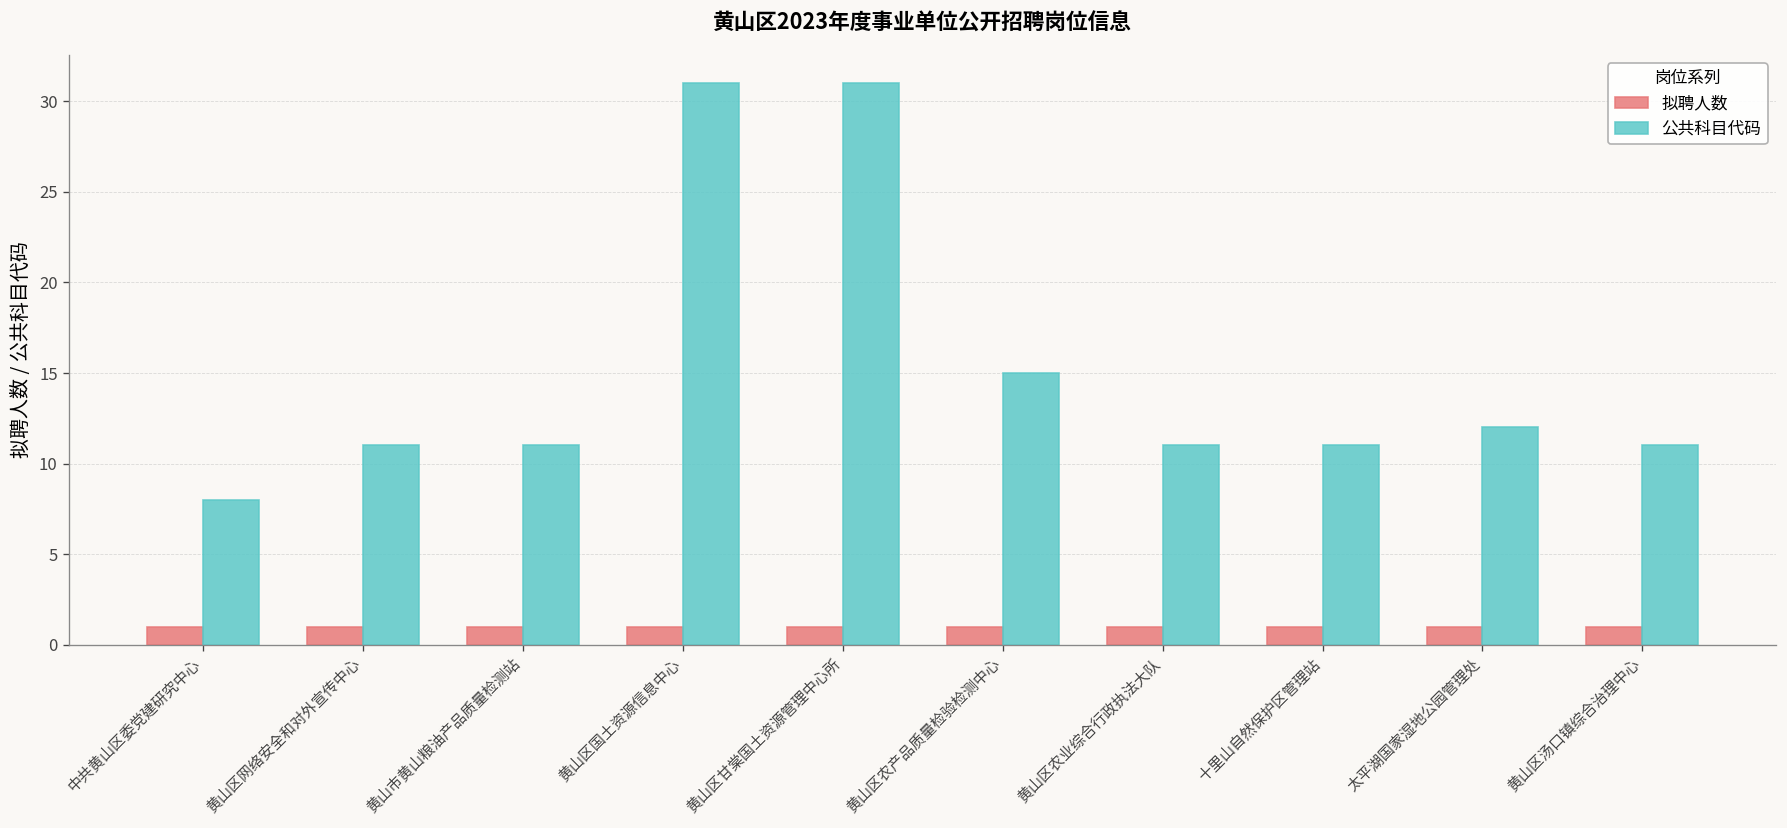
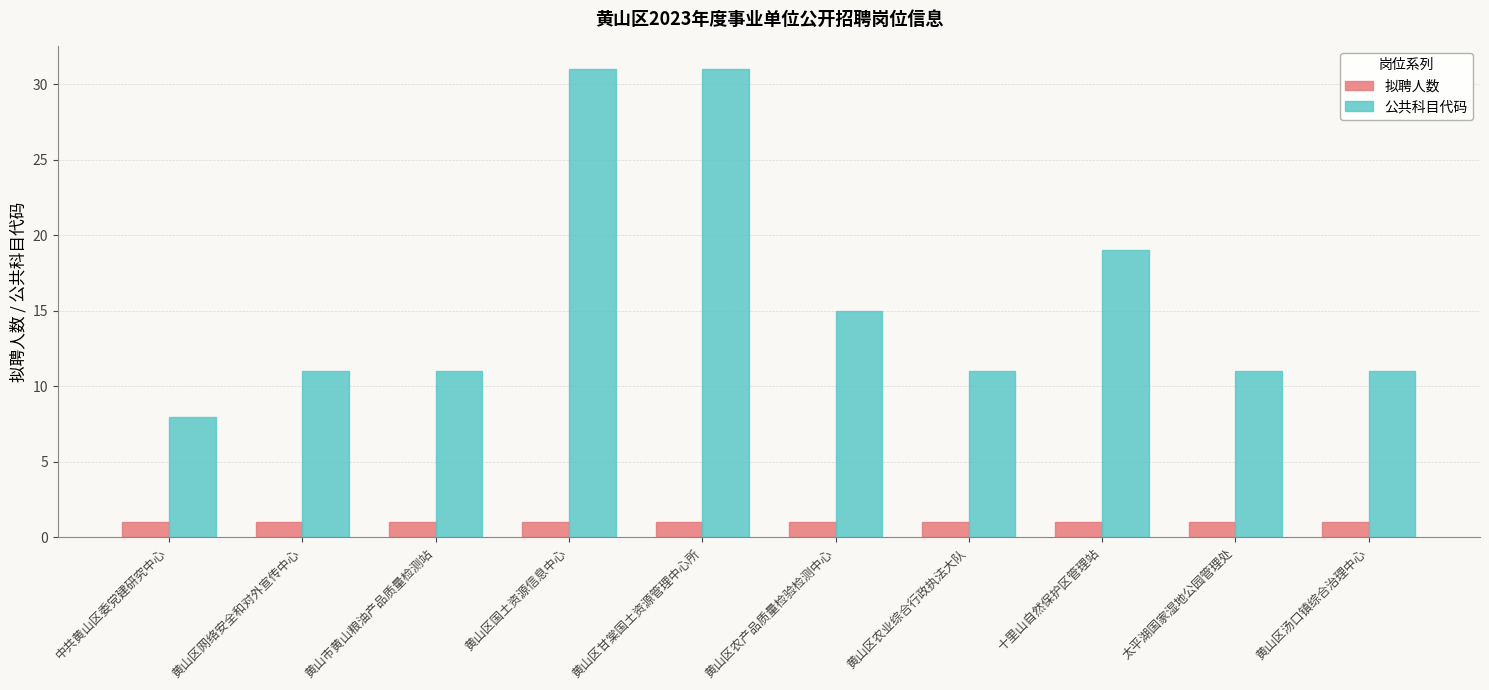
公共科目代码, 十里山自然保护区管理站: 11 -> 19
公共科目代码, 太平湖国家湿地公园管理处: 12 -> 11
